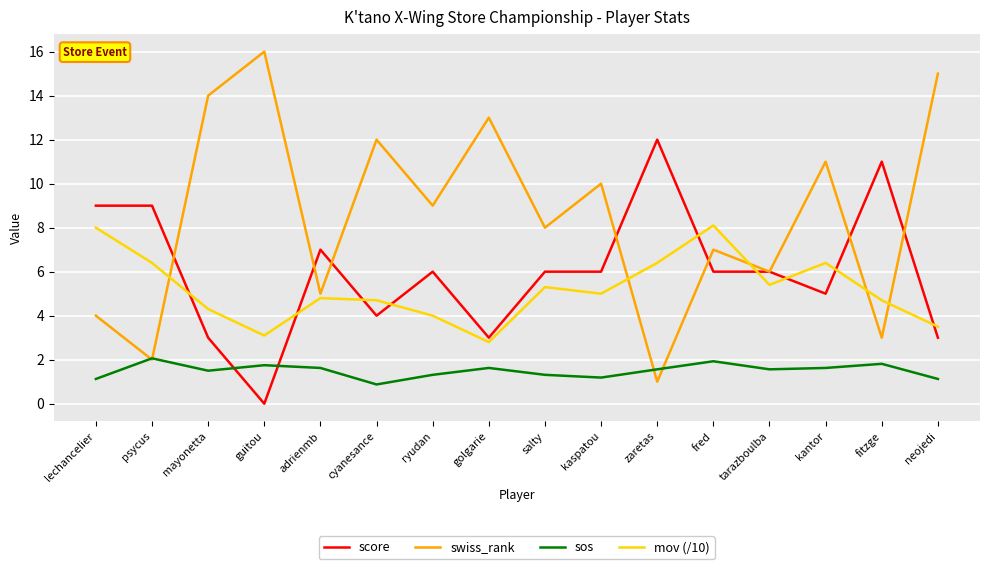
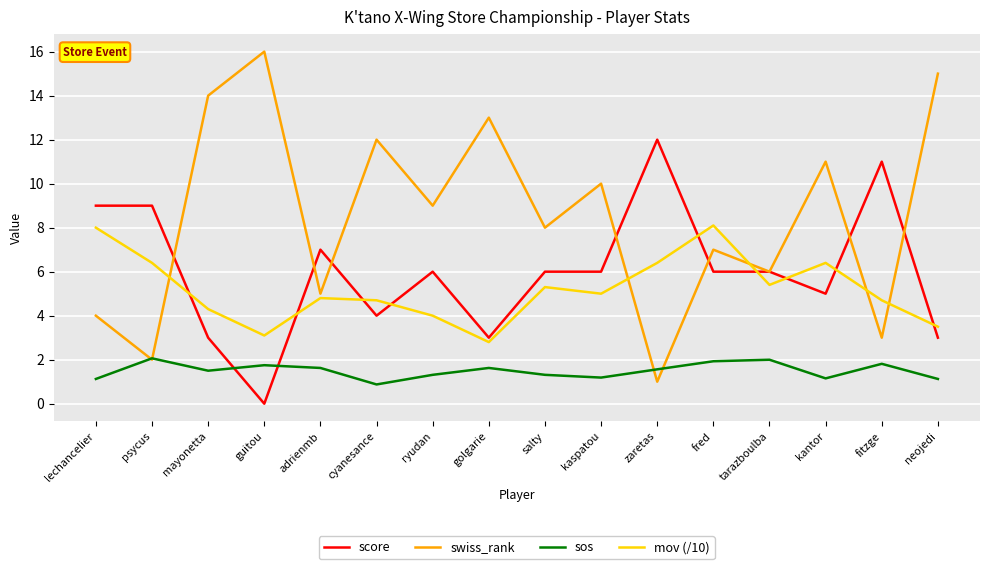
sos, tarazboulba: 1.6 -> 2.0
sos, kantor: 1.6 -> 1.2
